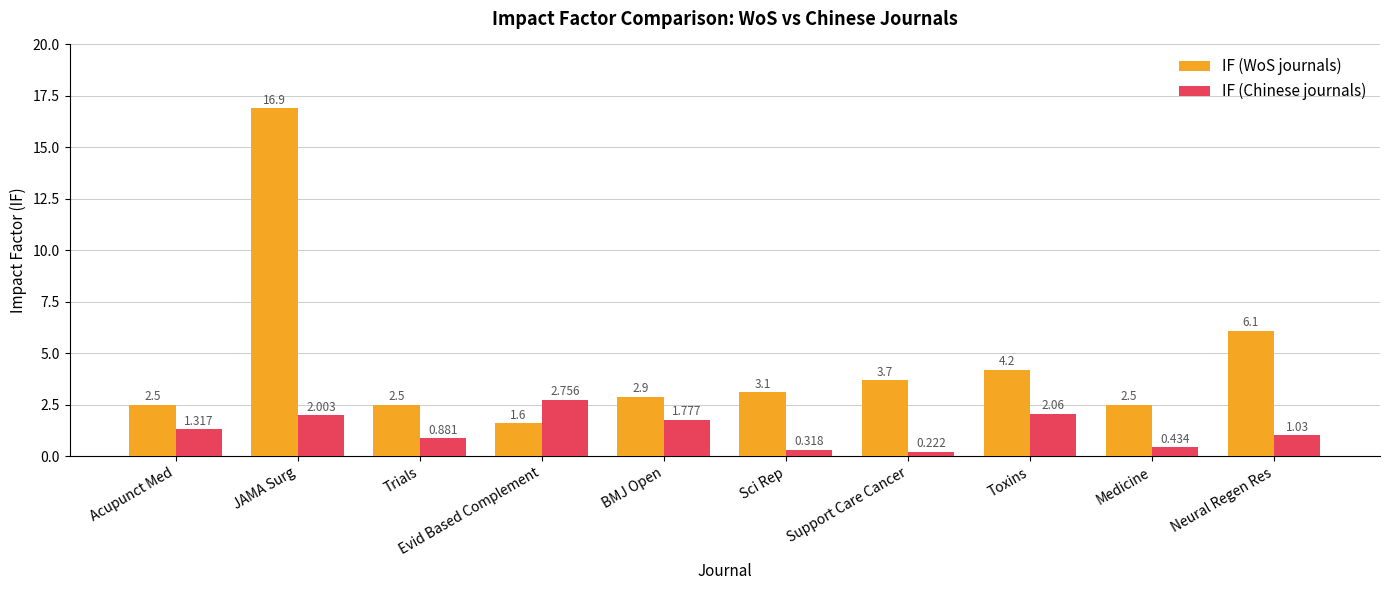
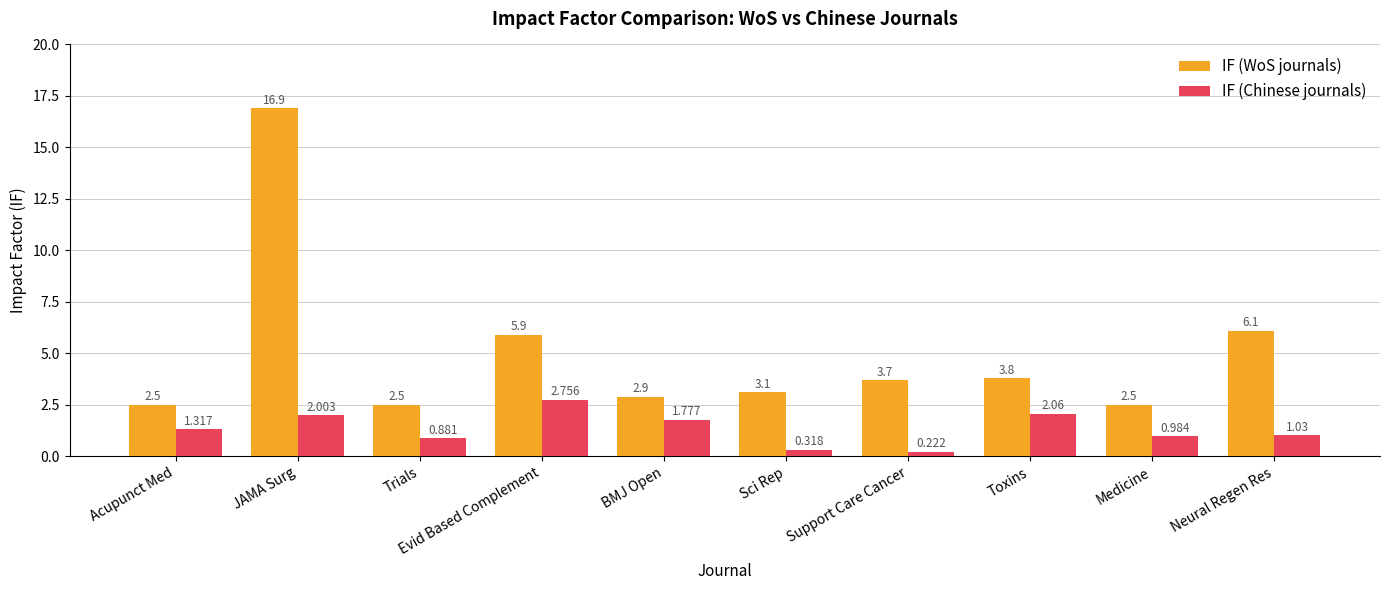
IF (WoS journals), Evid Based Complement: 1.6 -> 5.9
IF (WoS journals), Toxins: 4.2 -> 3.8
IF (Chinese journals), Medicine: 0.434 -> 0.984
